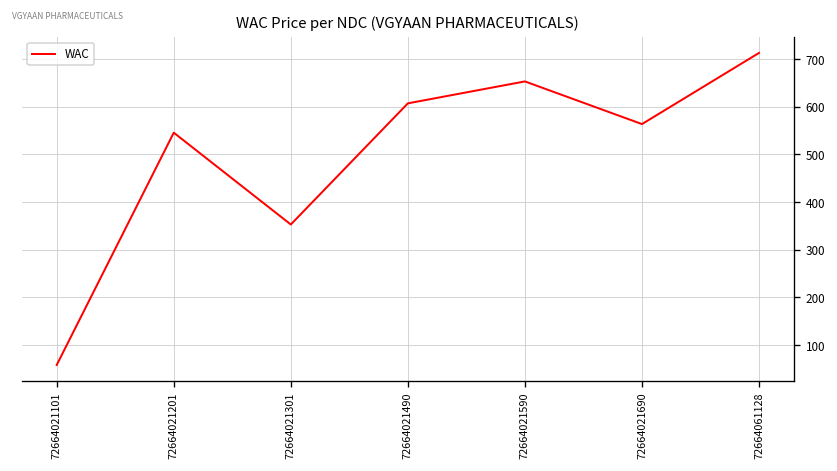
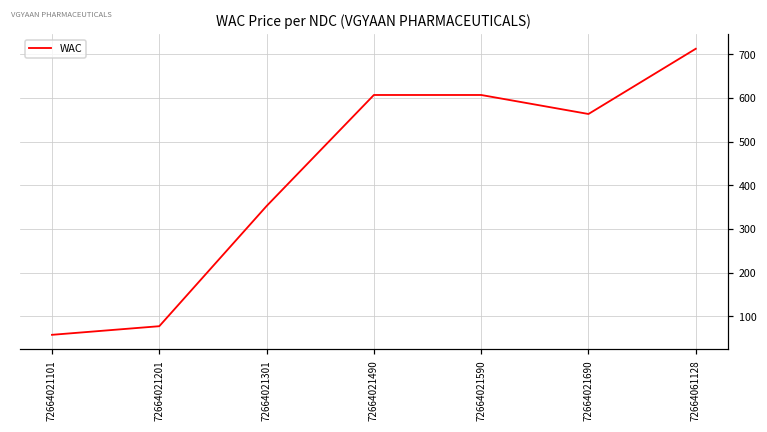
72664021201: 550 -> 80
72664021590: 650 -> 610
